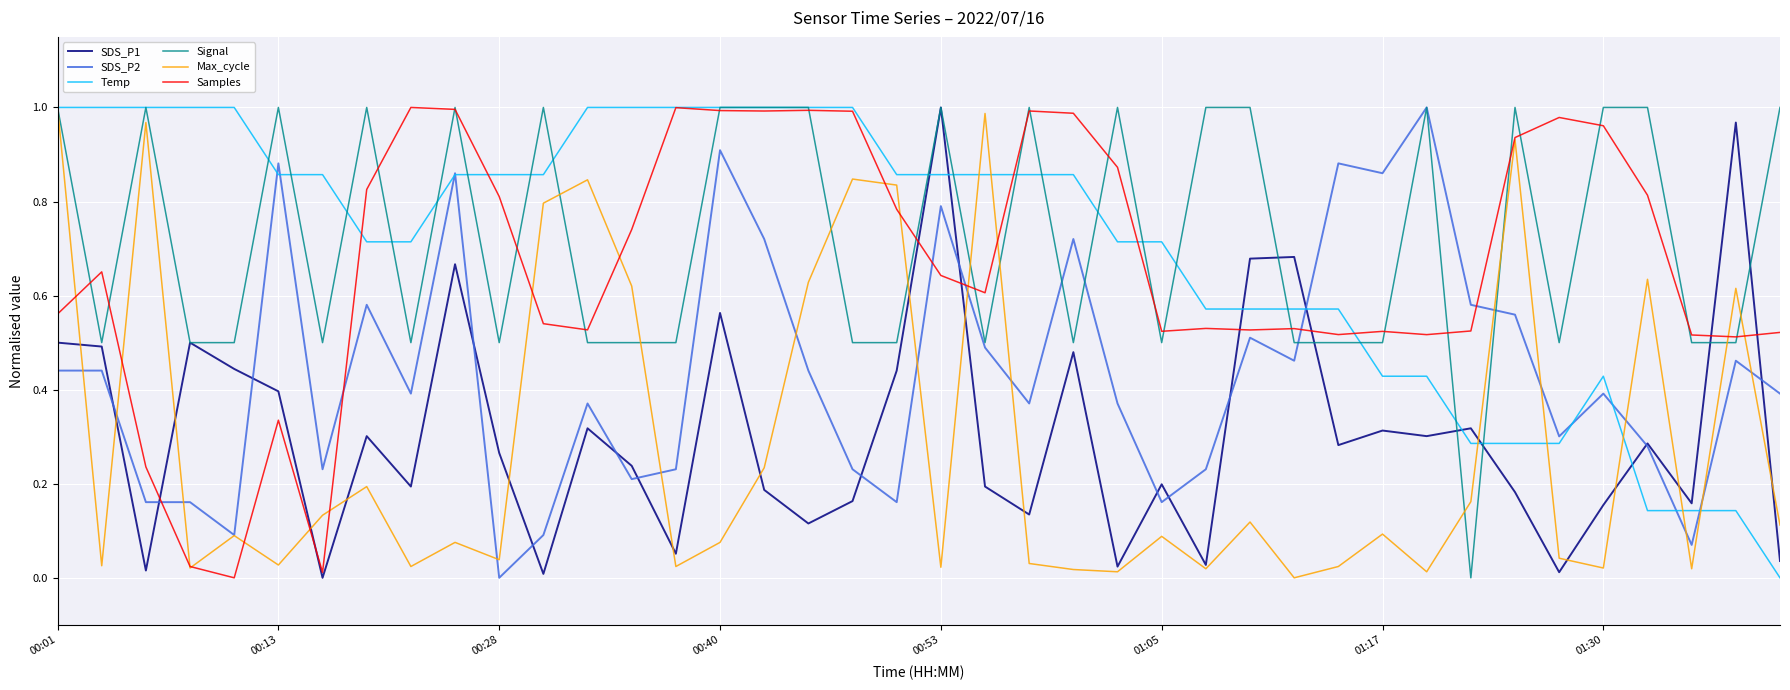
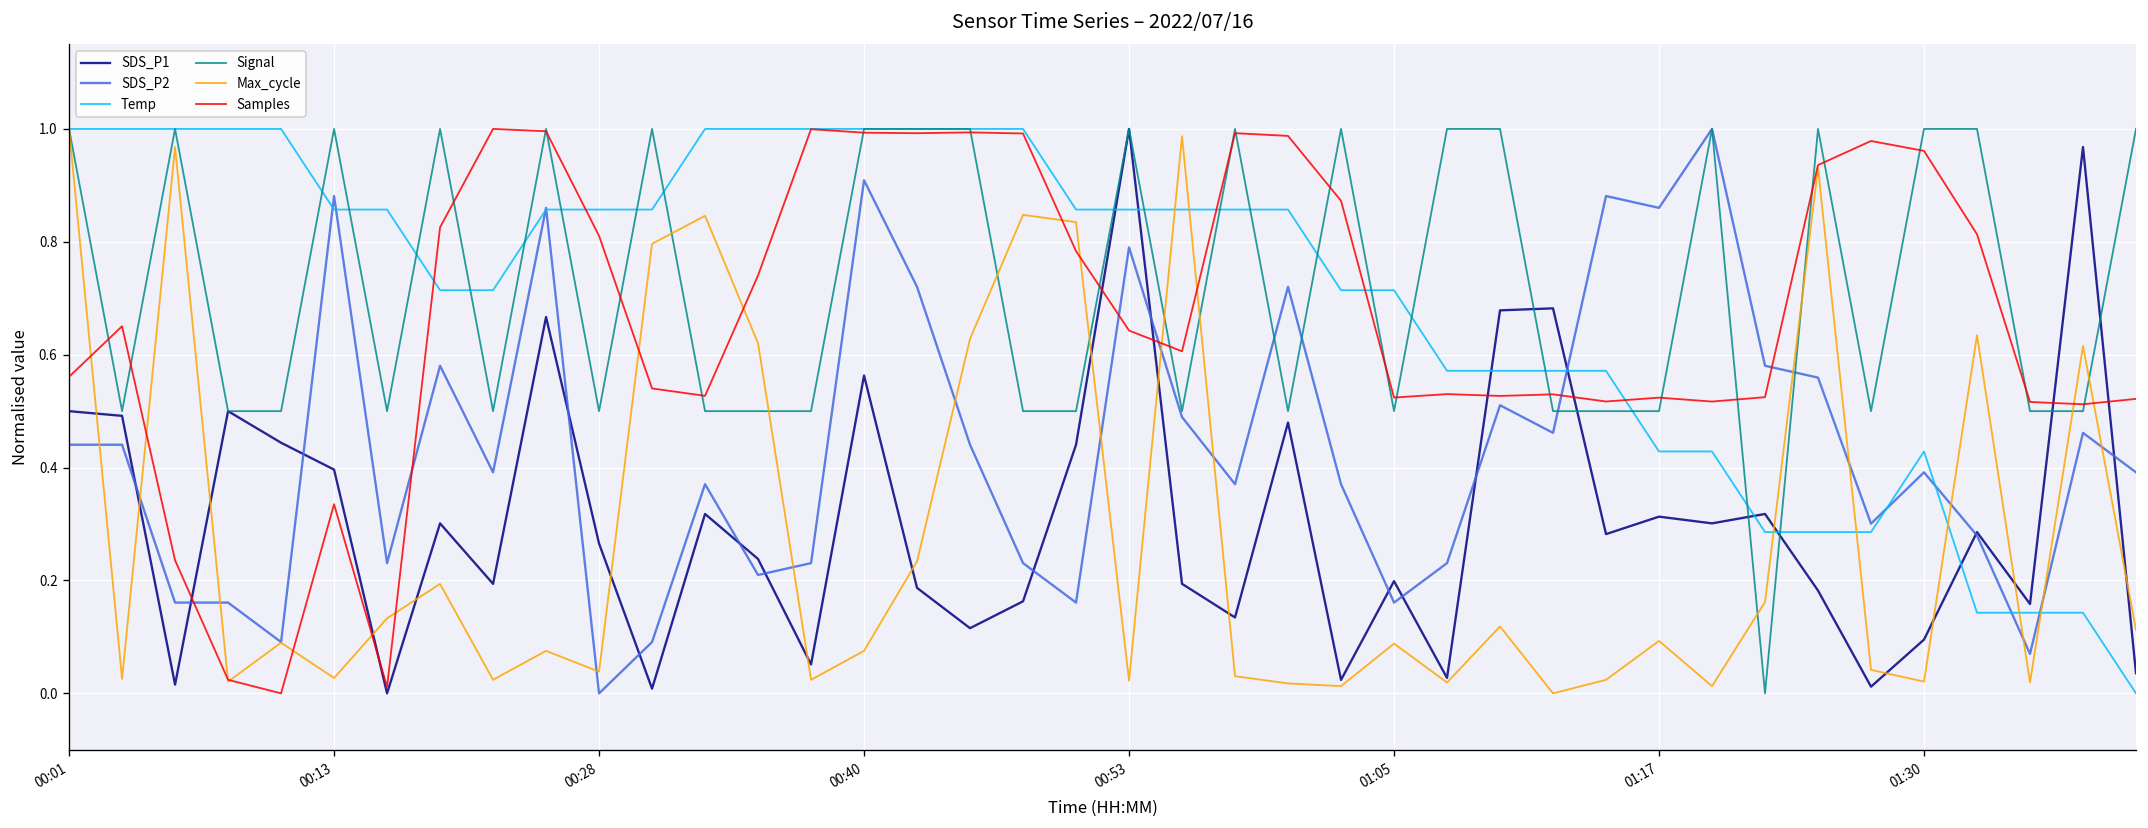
SDS_P1, 01:30: 0.15 -> 0.10
